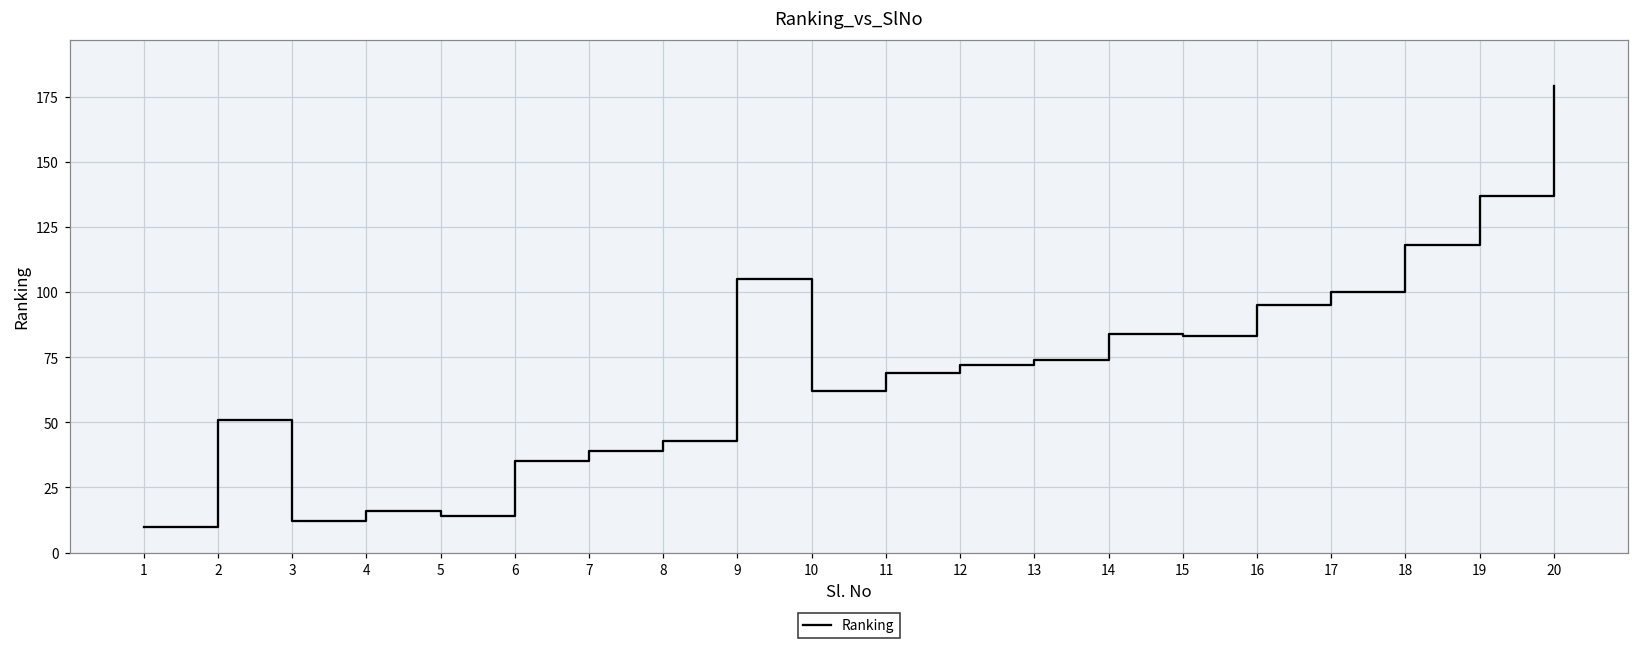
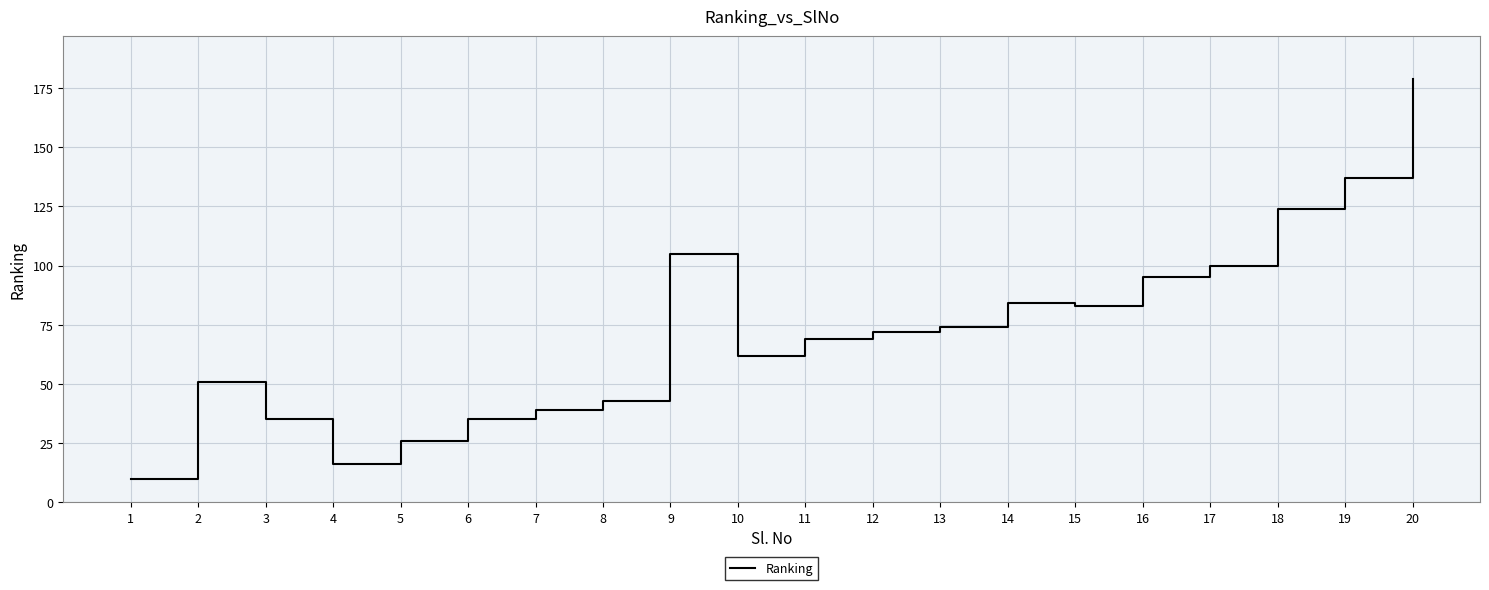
3: 12 -> 35
5: 14 -> 26
18: 118 -> 124
